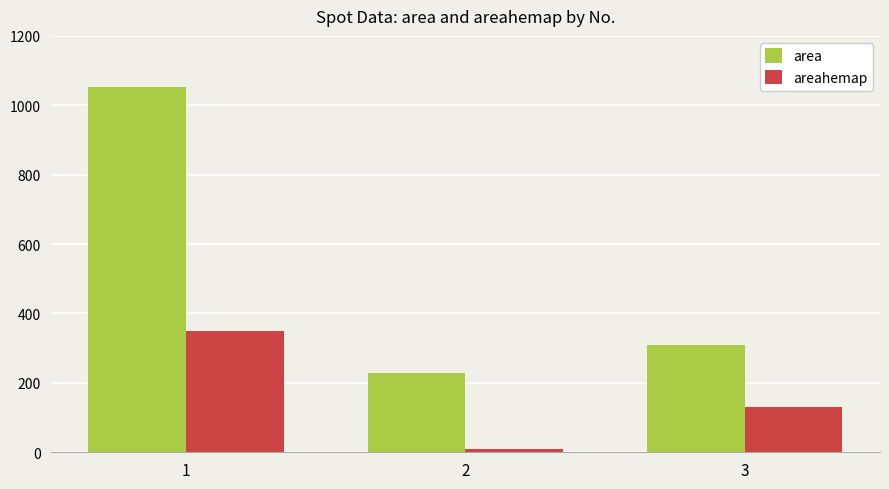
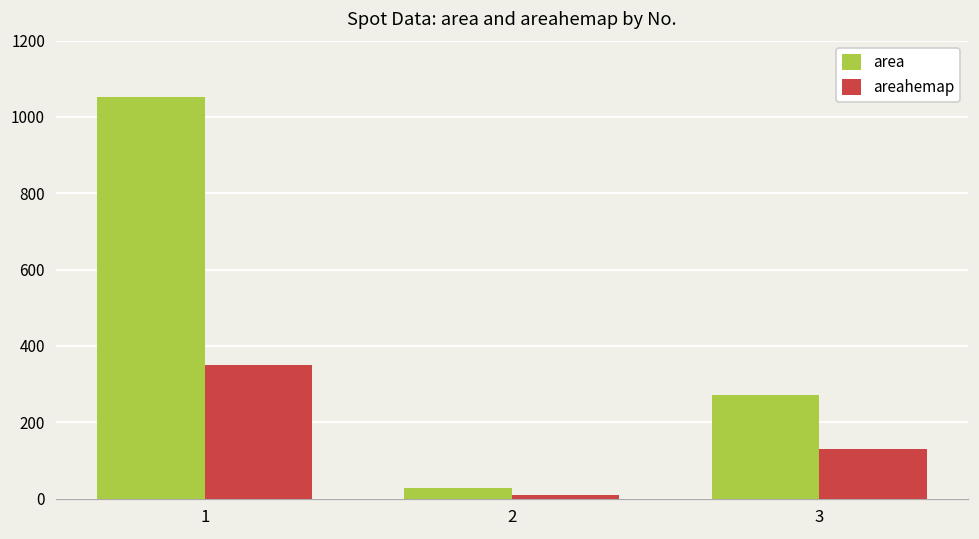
area, 2: 230 -> 30
area, 3: 310 -> 270
